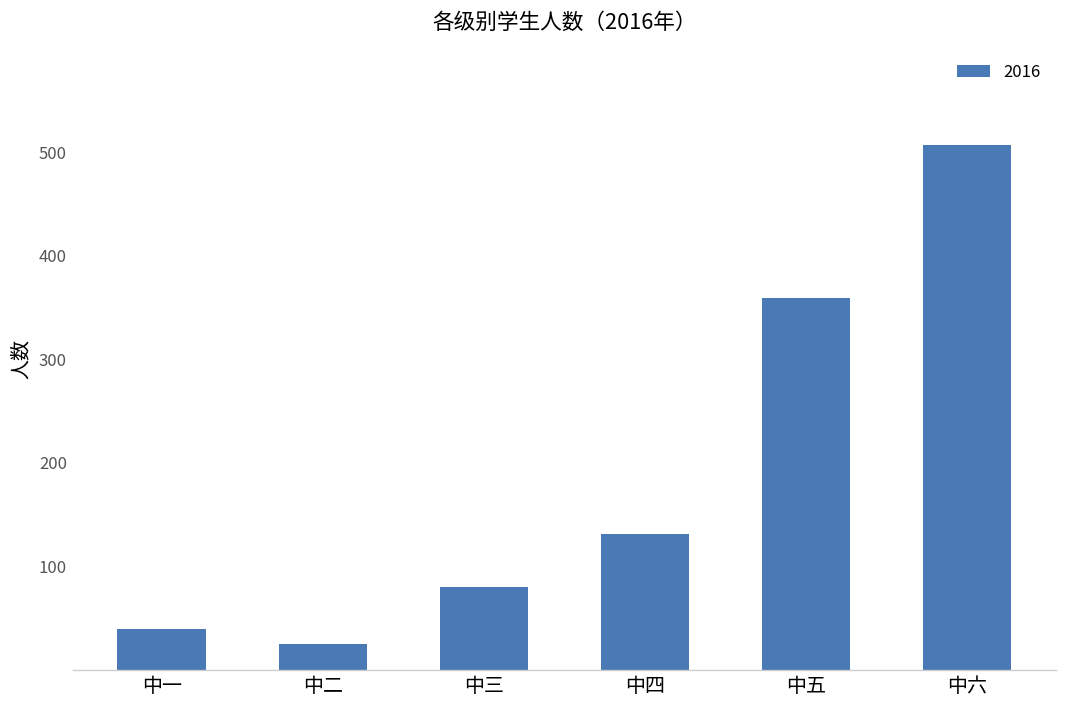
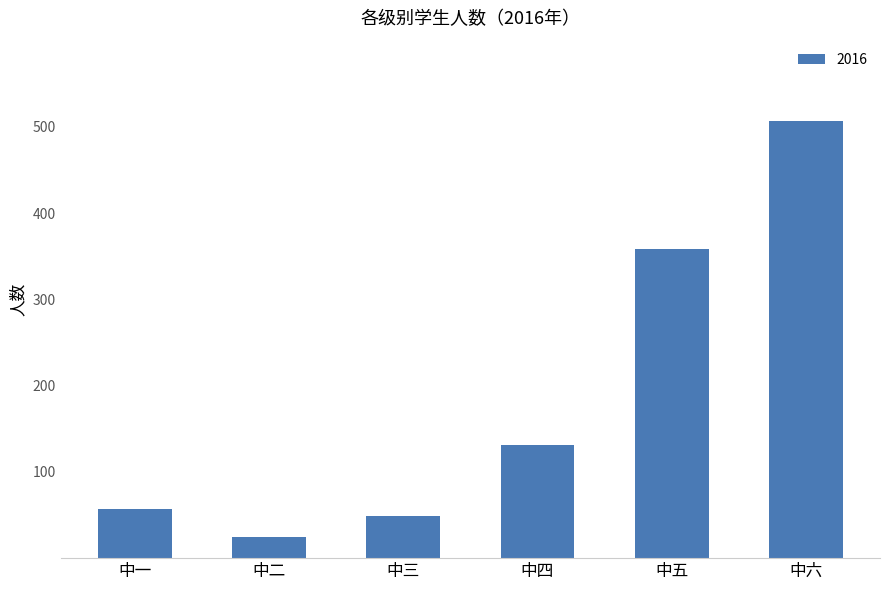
中一: 40 -> 60
中三: 80 -> 50
